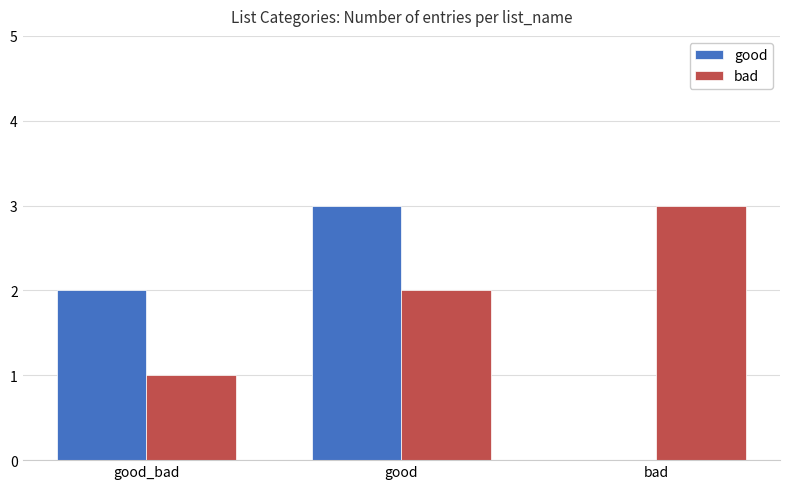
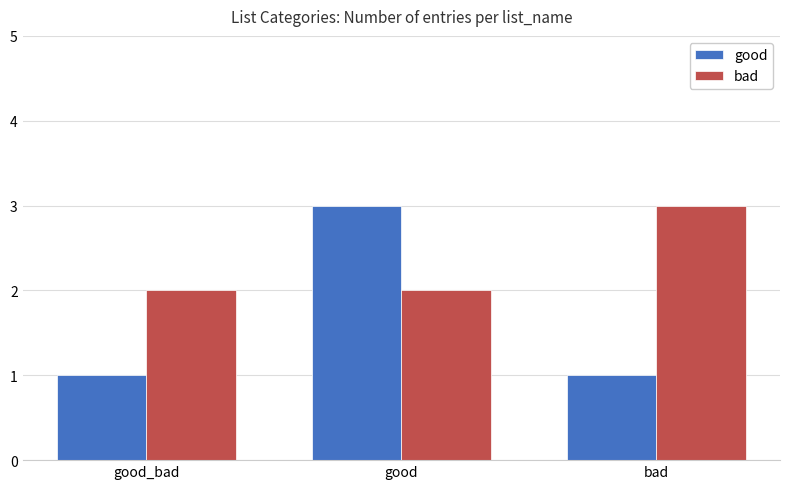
good, good_bad: 2 -> 1
bad, good_bad: 1 -> 2
good, bad: 0 -> 1
